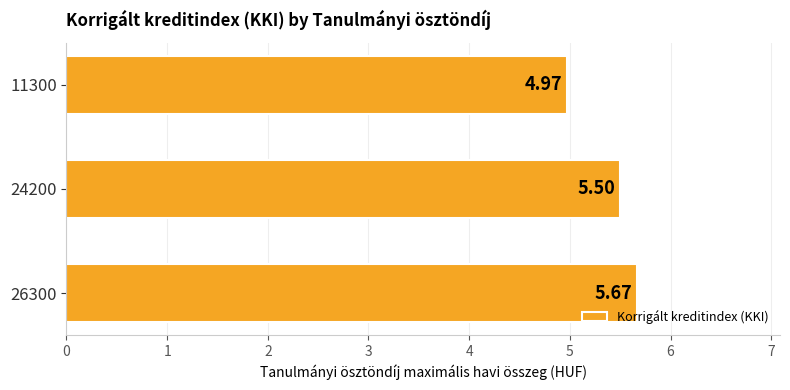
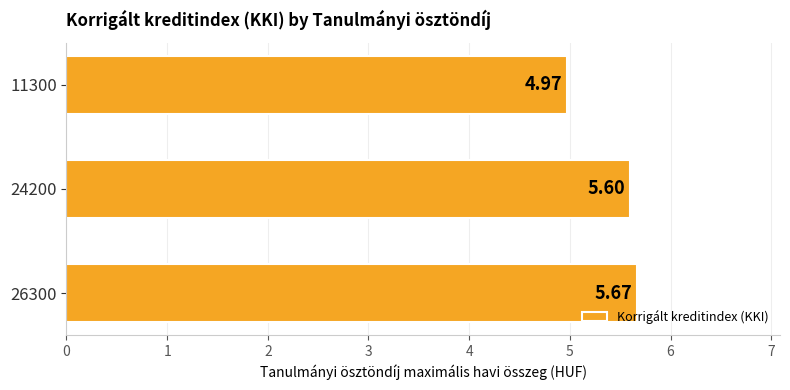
24200: 5.50 -> 5.60
